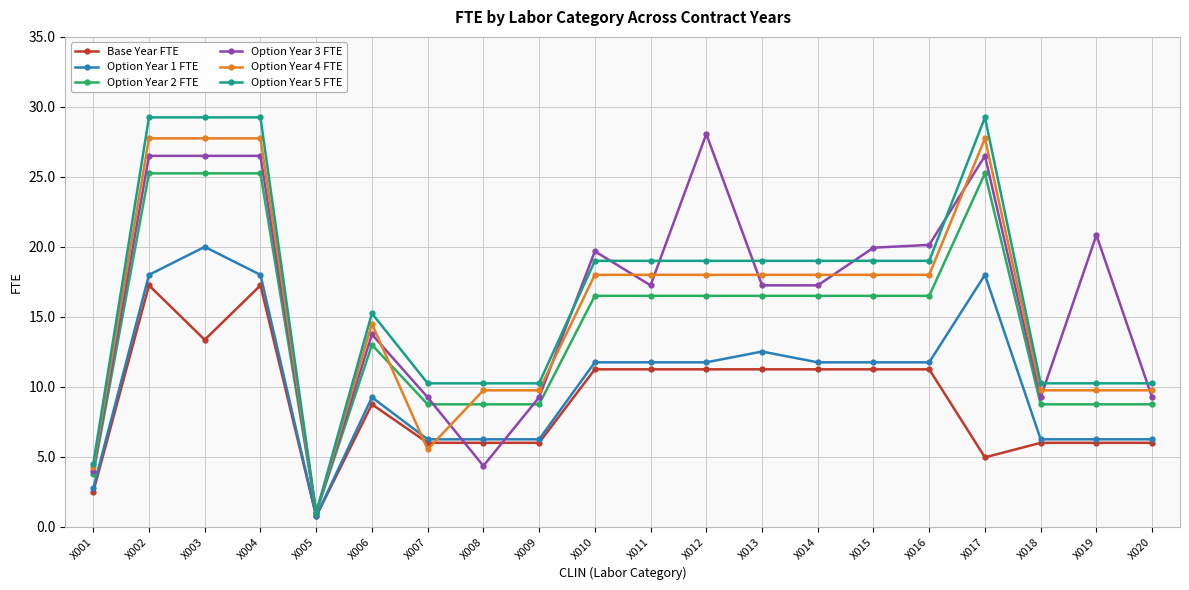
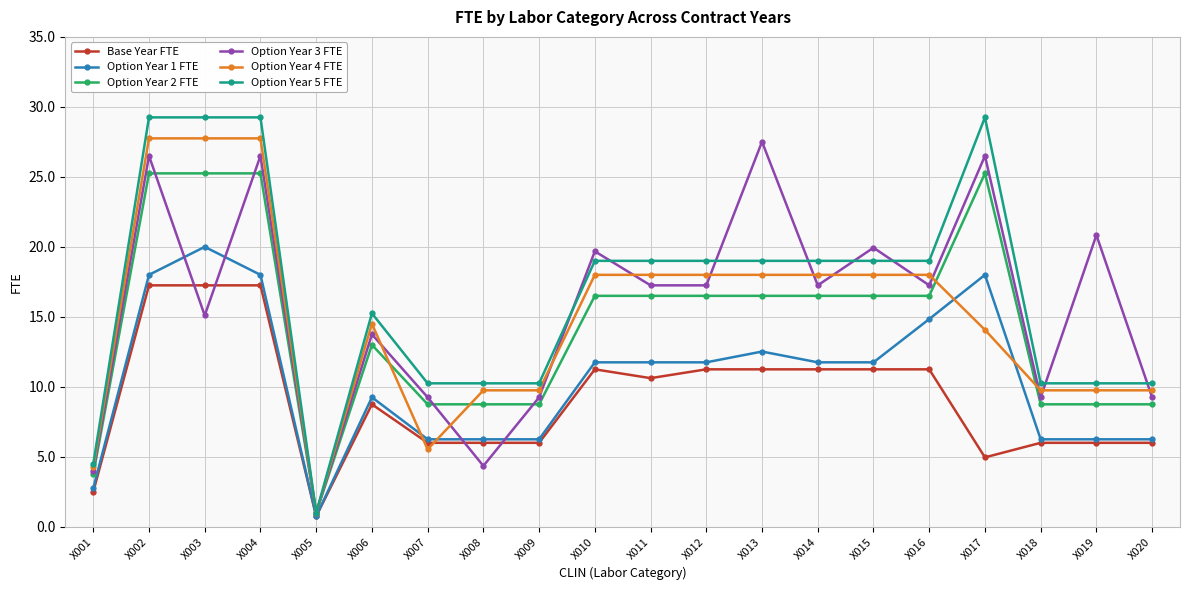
Base Year FTE, X003: 13.4 -> 17.3
Option Year 3 FTE, X003: 26.5 -> 15.1
Base Year FTE, X011: 11.3 -> 10.6
Option Year 3 FTE, X012: 28.1 -> 17.3
Option Year 3 FTE, X013: 17.3 -> 27.5
Option Year 1 FTE, X016: 11.8 -> 14.8
Option Year 3 FTE, X016: 20.1 -> 17.3
Option Year 4 FTE, X017: 27.8 -> 14.1
